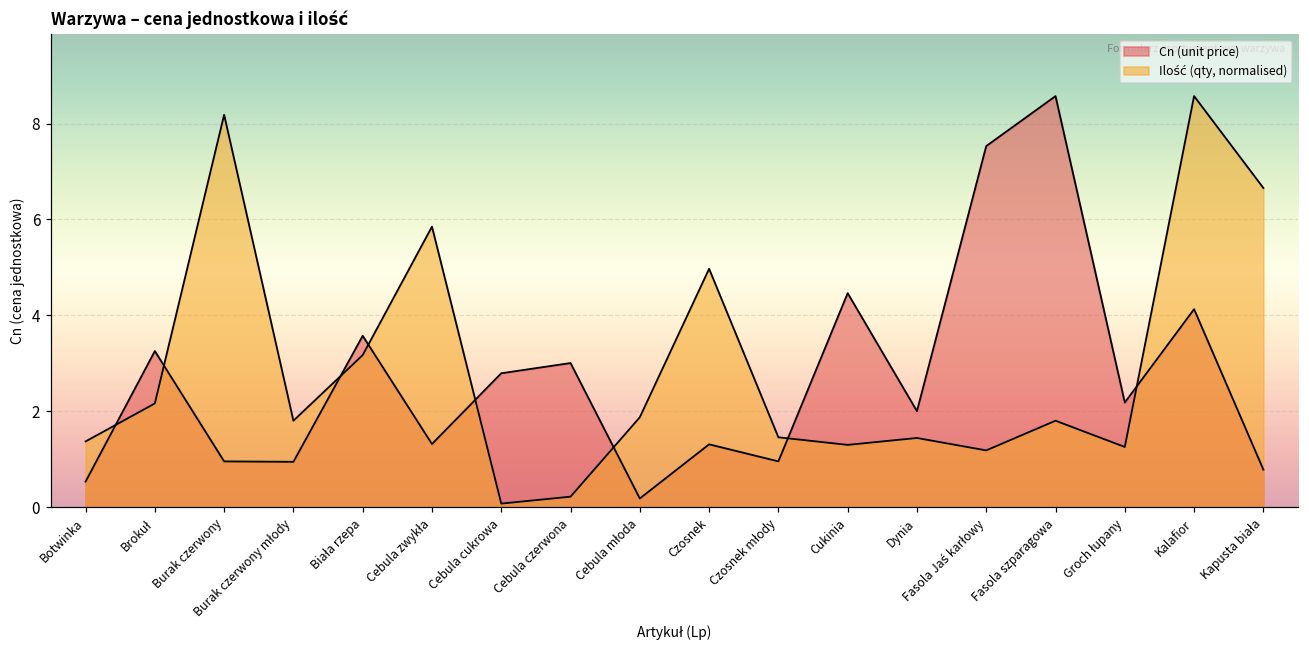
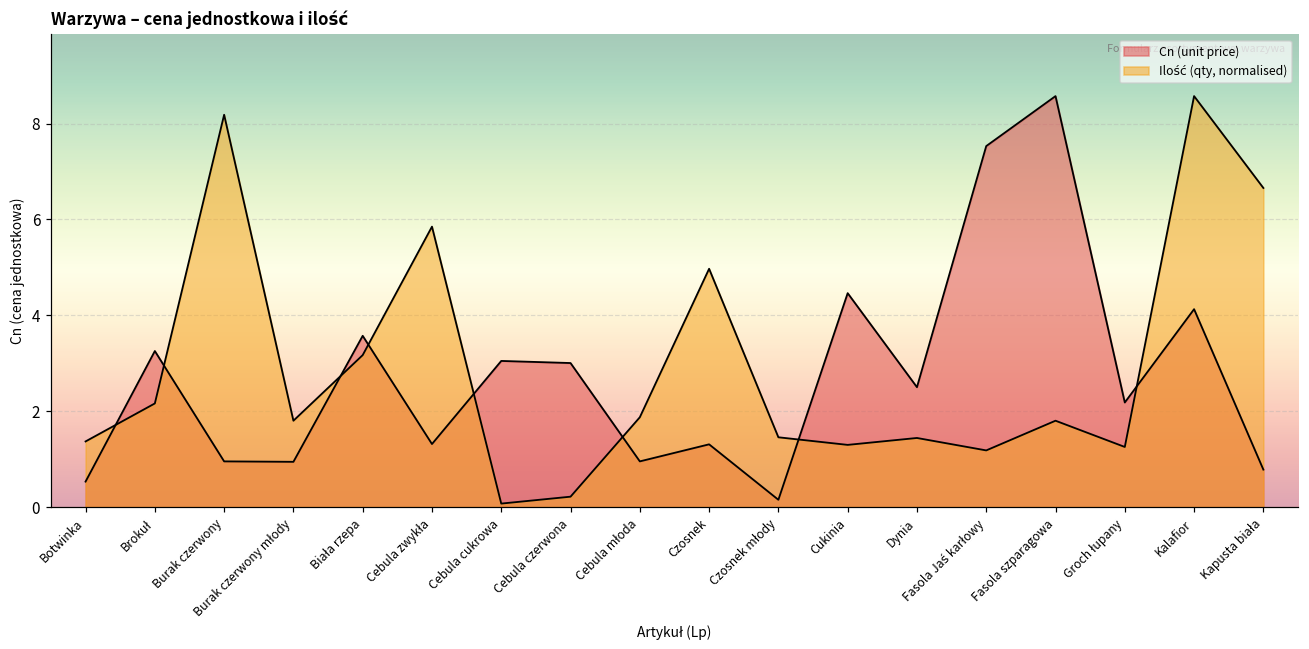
Cn (unit price), Cebula cukrowa: 2.8 -> 3.0
Cn (unit price), Cebula młoda: 0.2 -> 1.0
Cn (unit price), Czosnek młody: 1.0 -> 0.2
Cn (unit price), Dynia: 2.0 -> 2.5
